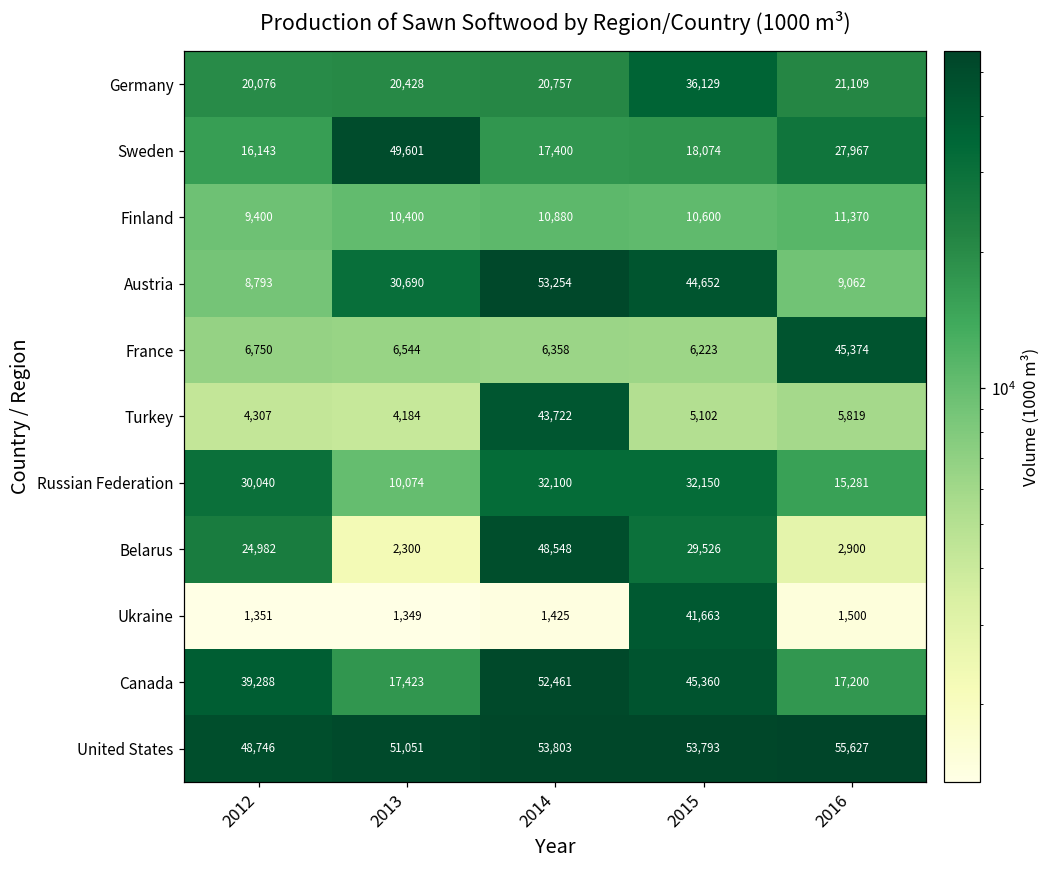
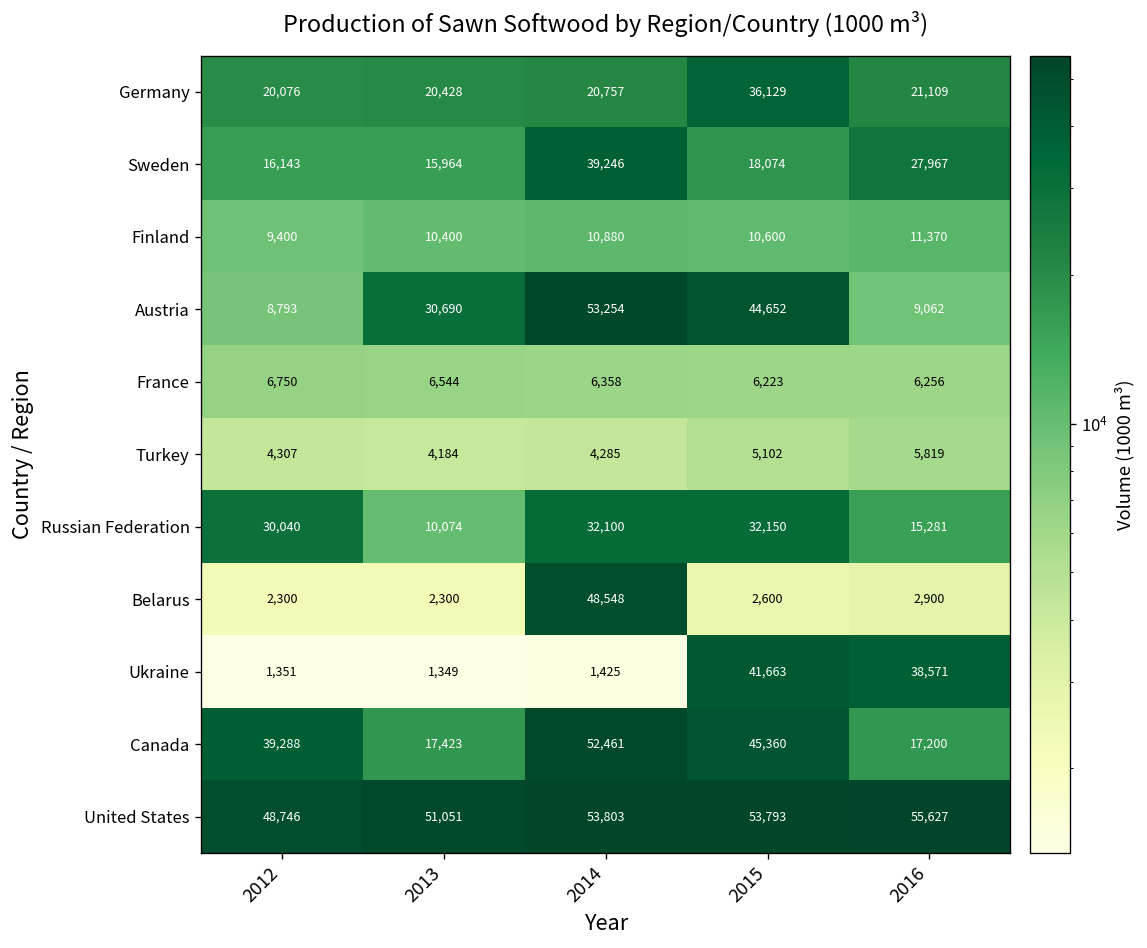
Sweden, 2013: 49,601 -> 15,964
Sweden, 2014: 17,400 -> 39,246
France, 2016: 45,374 -> 6,256
Turkey, 2014: 43,722 -> 4,285
Belarus, 2012: 24,982 -> 2,300
Belarus, 2015: 29,526 -> 2,600
Ukraine, 2016: 1,500 -> 38,571
